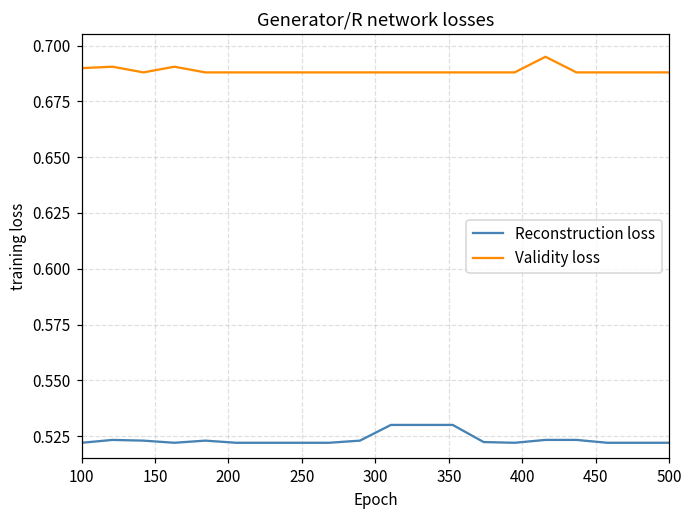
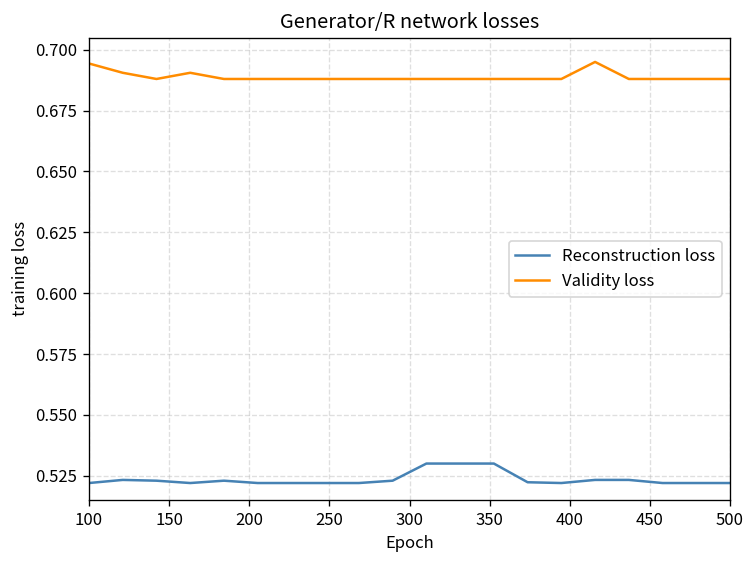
Validity loss, 100: 0.690 -> 0.694
